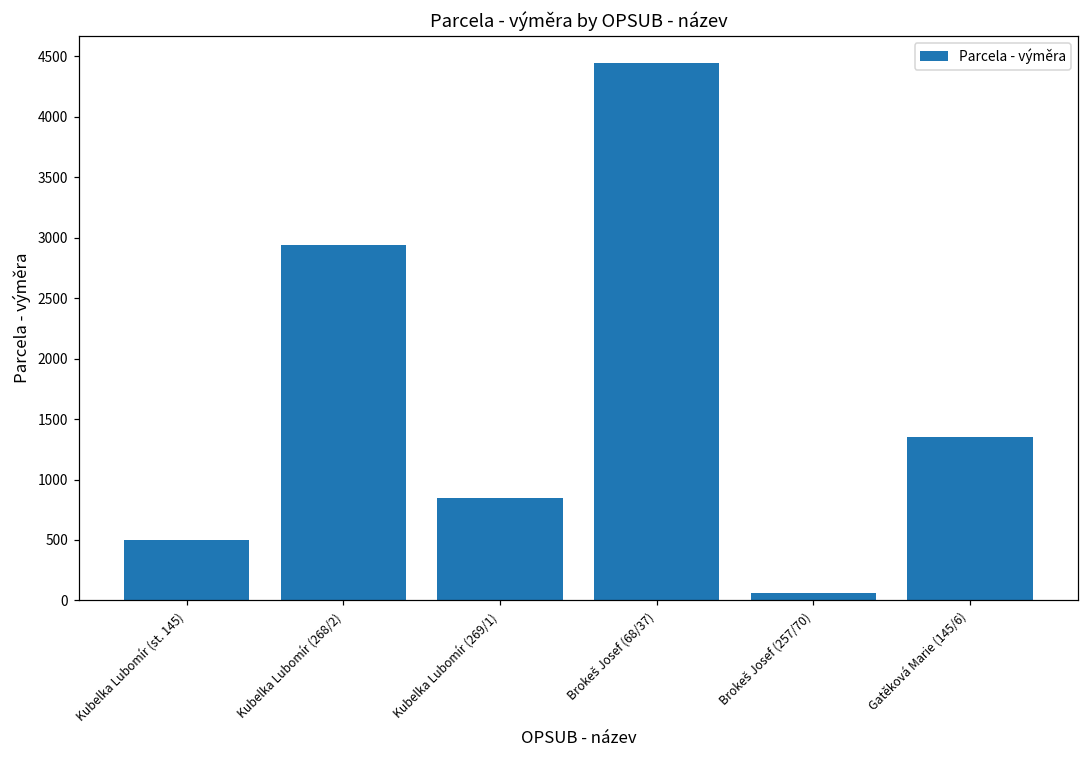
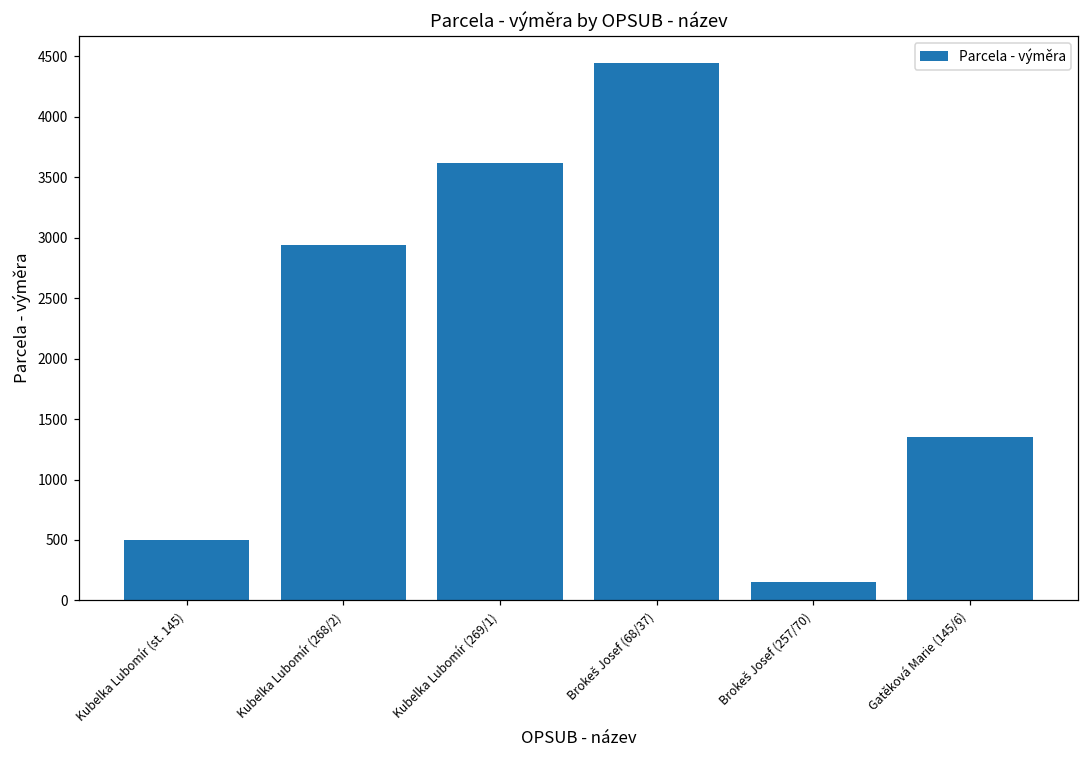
Kubelka Lubomír (269/1): 850 -> 3620
Brokeš Josef (257/70): 60 -> 150
